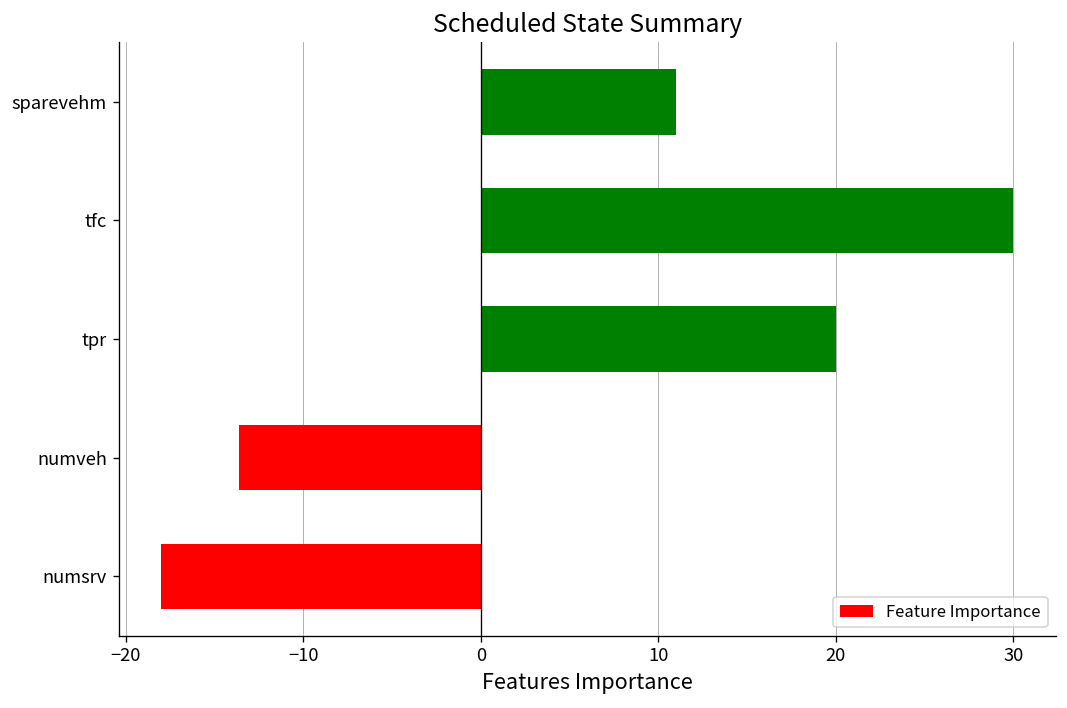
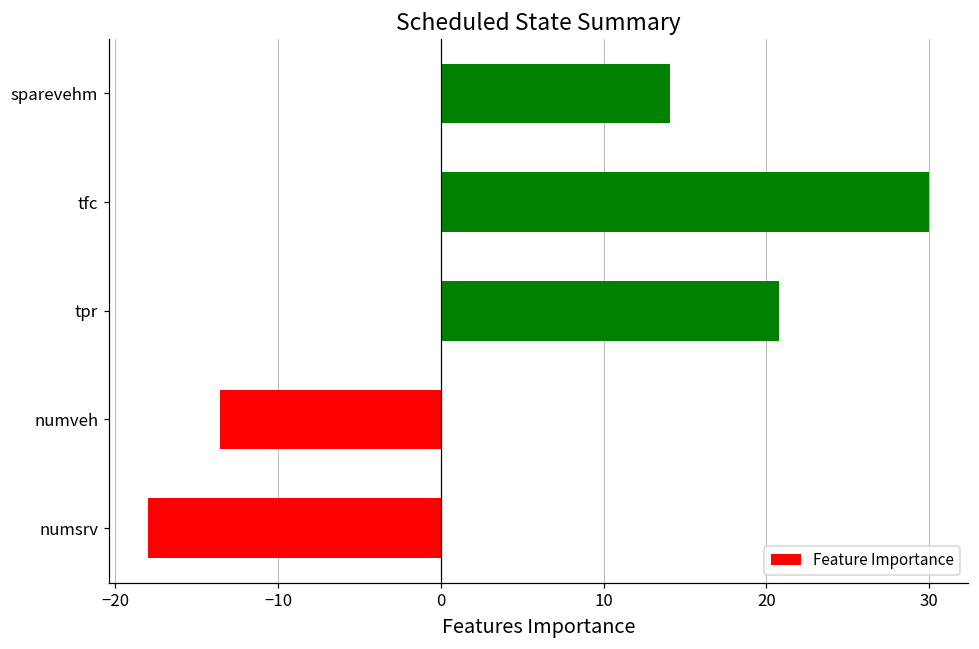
sparevehm: 11.0 -> 14.1
tpr: 20.0 -> 20.8
